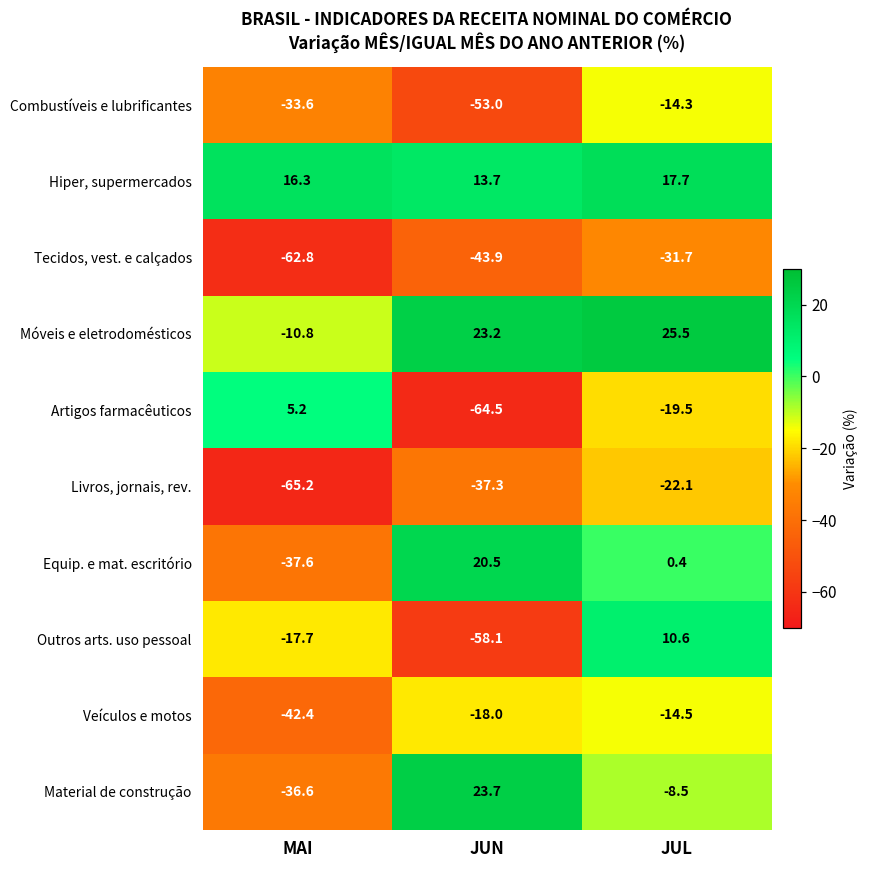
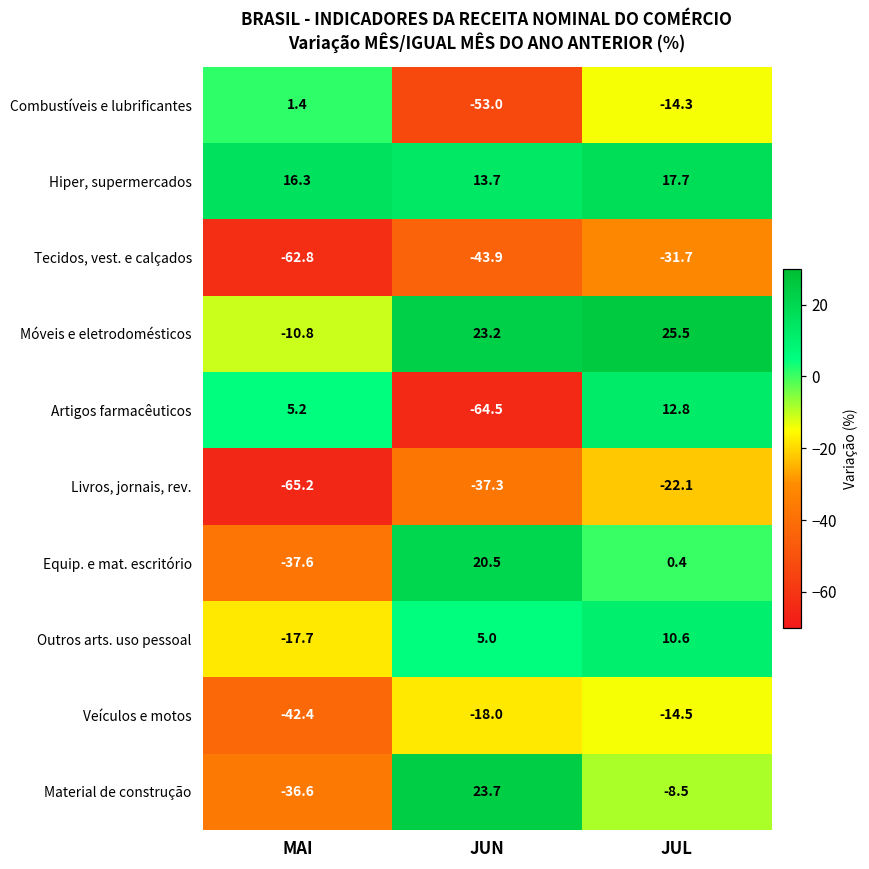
Combustíveis e lubrificantes, MAI: -33.6 -> 1.4
Artigos farmacêuticos, JUL: -19.5 -> 12.8
Outros arts. uso pessoal, JUN: -58.1 -> 5.0
